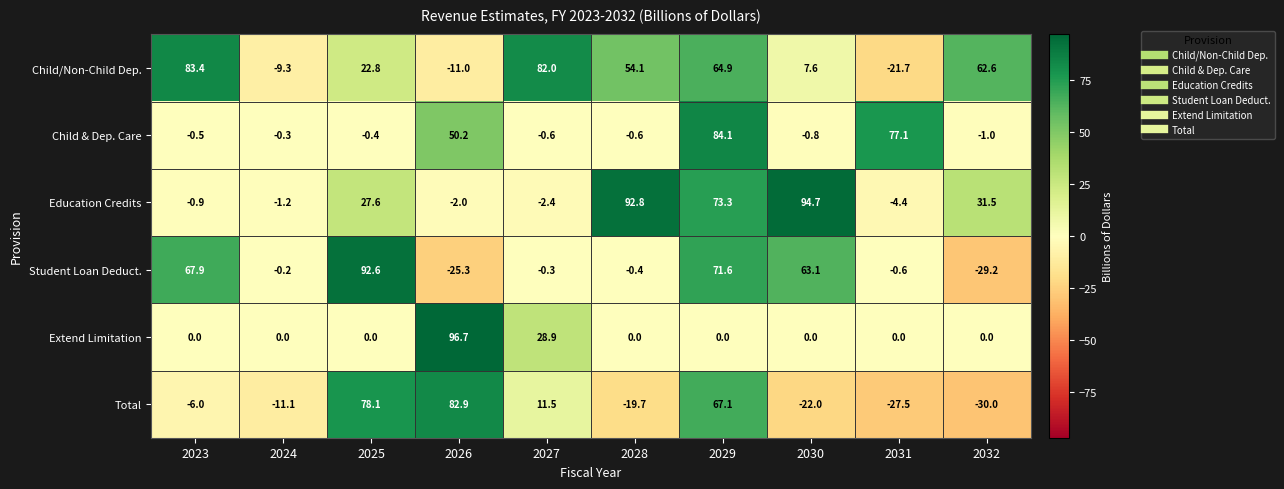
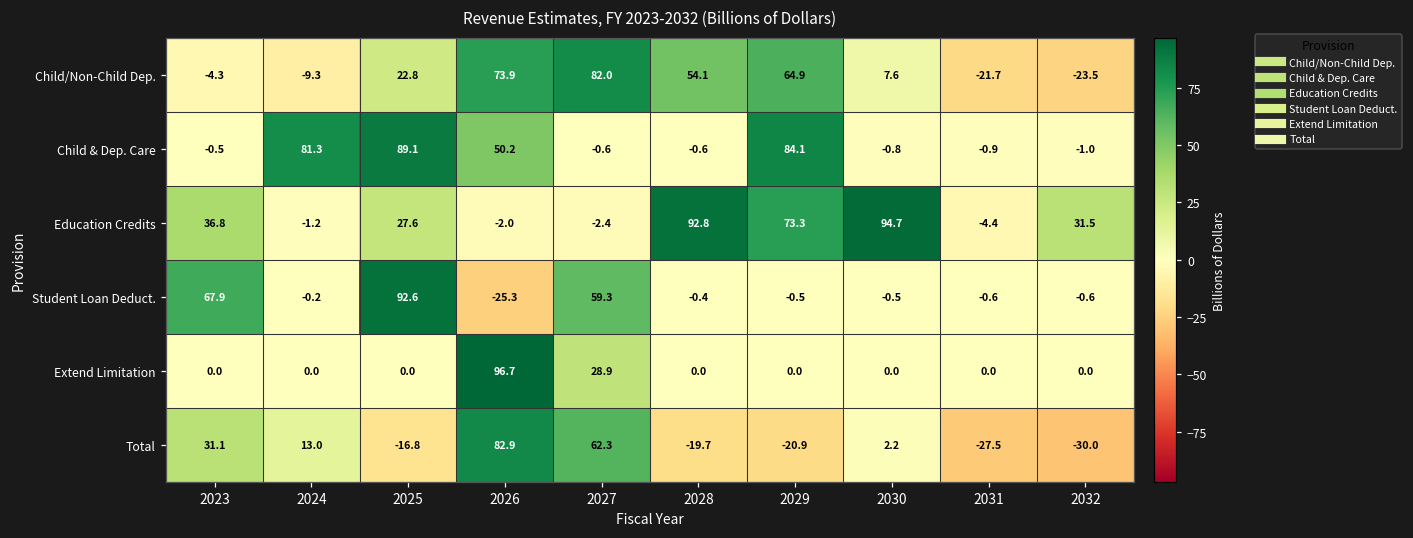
Child/Non-Child Dep., 2023: 83.4 -> -4.3
Child/Non-Child Dep., 2026: -11.0 -> 73.9
Child/Non-Child Dep., 2032: 62.6 -> -23.5
Child & Dep. Care, 2024: -0.3 -> 81.3
Child & Dep. Care, 2025: -0.4 -> 89.1
Child & Dep. Care, 2031: 77.1 -> -0.9
Education Credits, 2023: -0.9 -> 36.8
Student Loan Deduct., 2027: -0.3 -> 59.3
Student Loan Deduct., 2029: 71.6 -> -0.5
Student Loan Deduct., 2030: 63.1 -> -0.5
Student Loan Deduct., 2032: -29.2 -> -0.6
Total, 2023: -6.0 -> 31.1
Total, 2024: -11.1 -> 13.0
Total, 2025: 78.1 -> -16.8
Total, 2027: 11.5 -> 62.3
Total, 2029: 67.1 -> -20.9
Total, 2030: -22.0 -> 2.2
